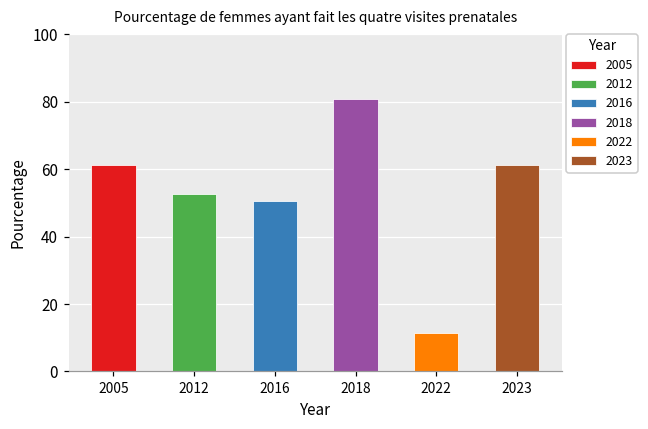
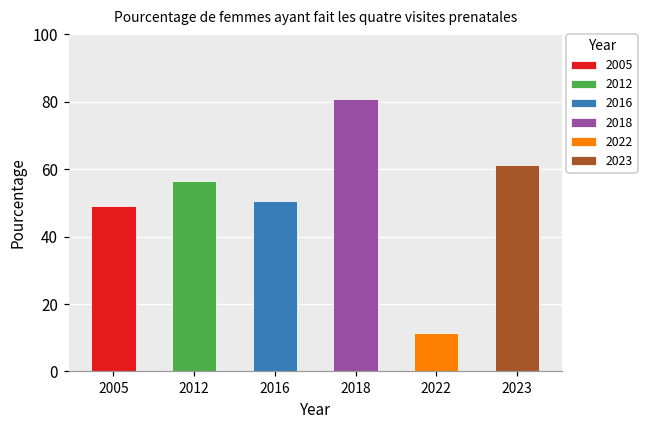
2005: 61 -> 49
2012: 53 -> 57
